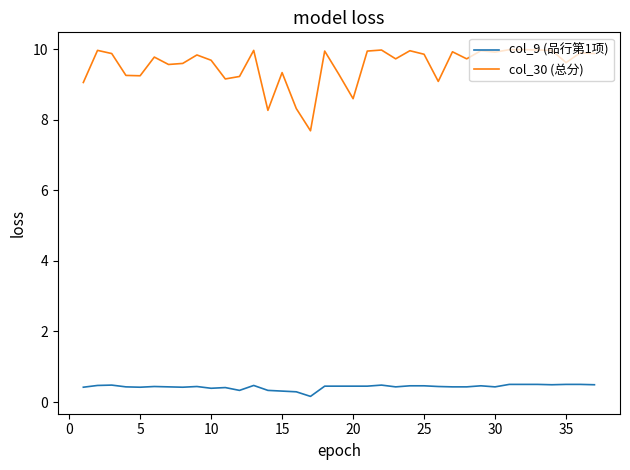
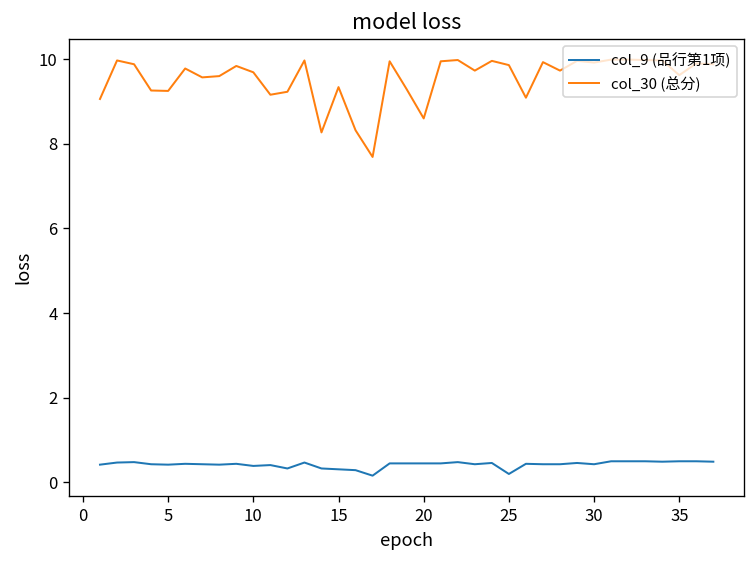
col_9 (品行第1项), 25: 0.5 -> 0.2
